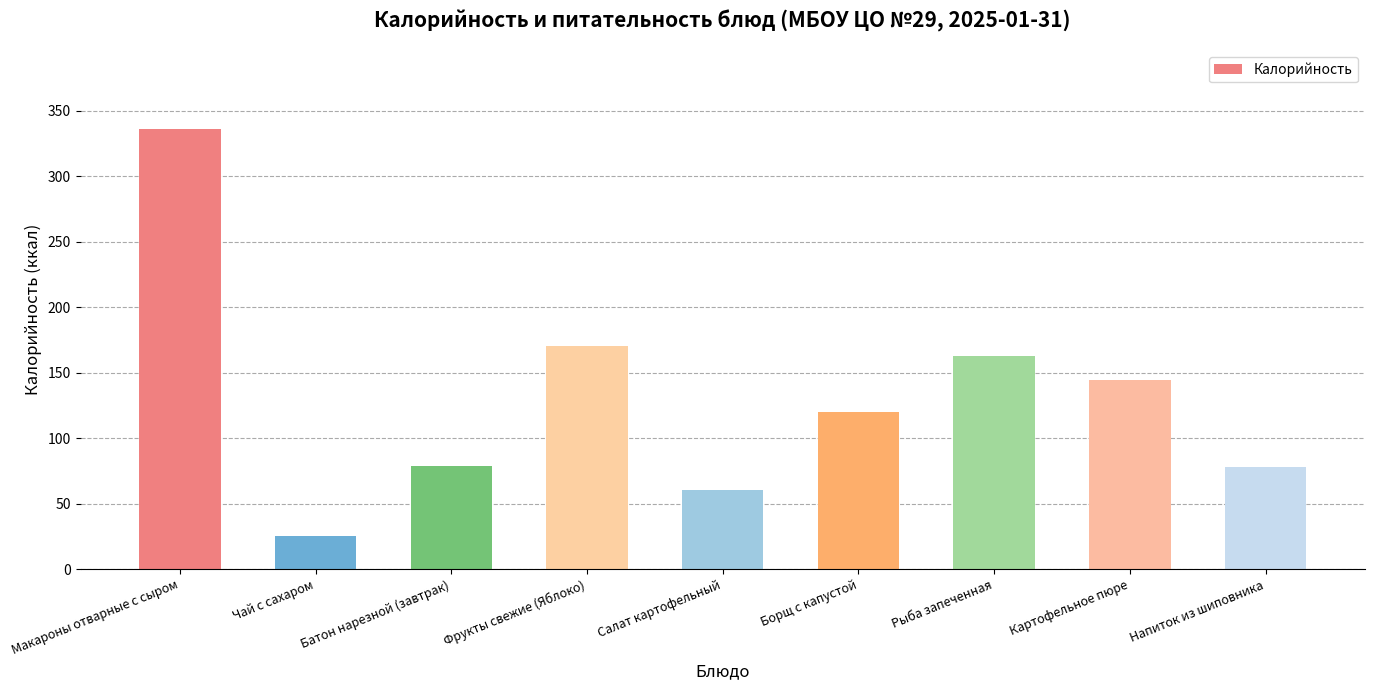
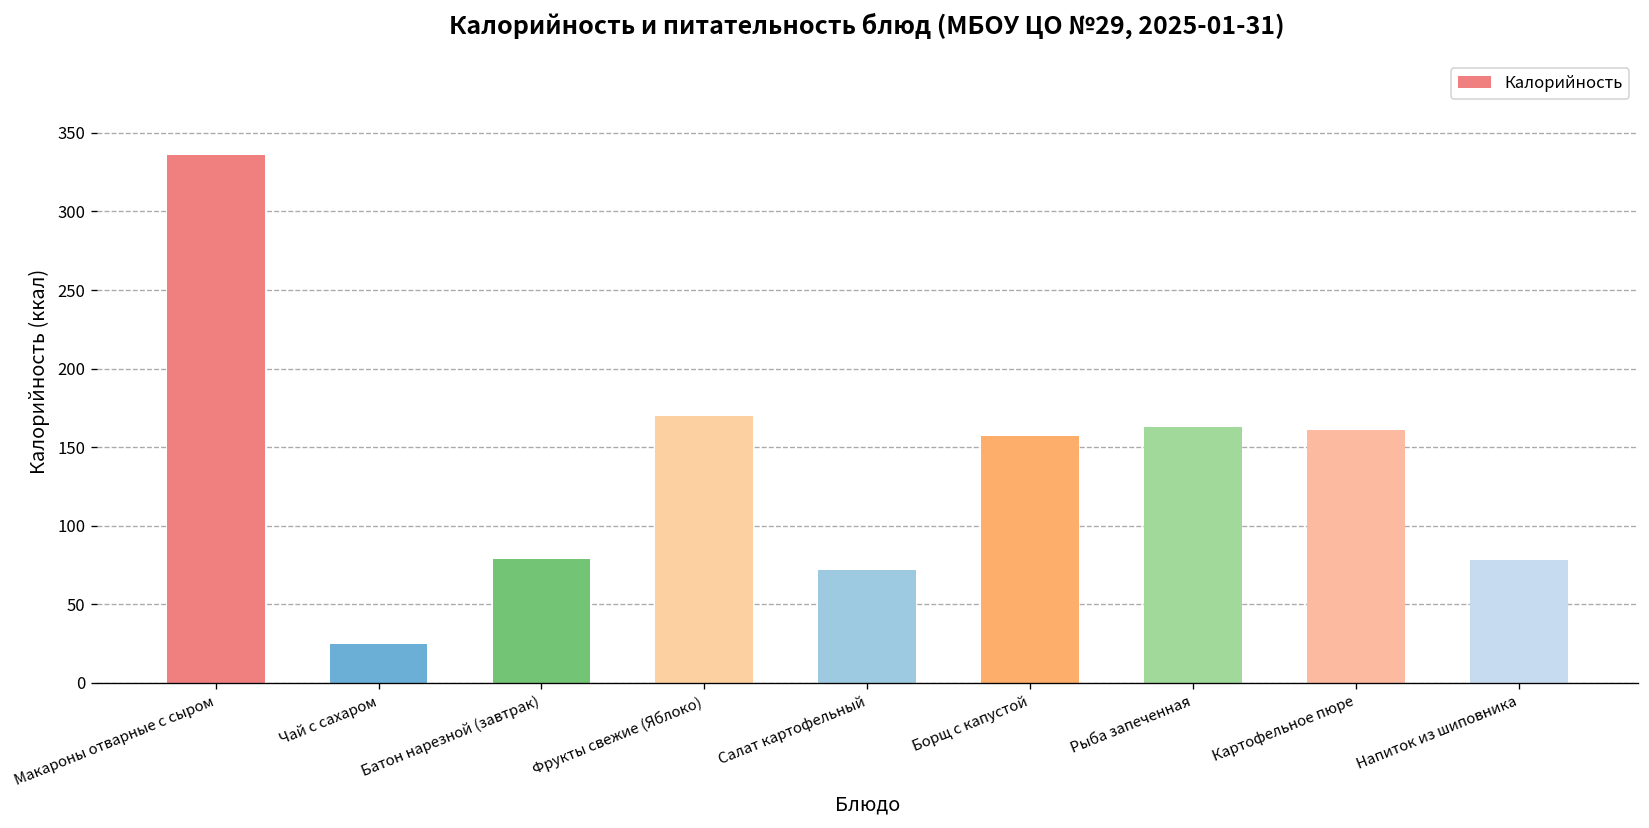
Салат картофельный: 60 -> 72
Борщ с капустой: 120 -> 157
Картофельное пюре: 144 -> 161
